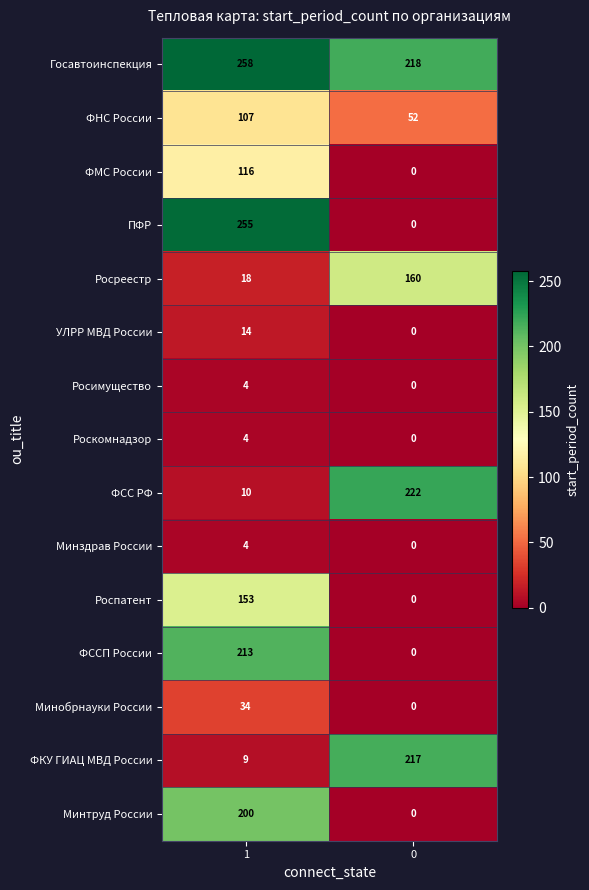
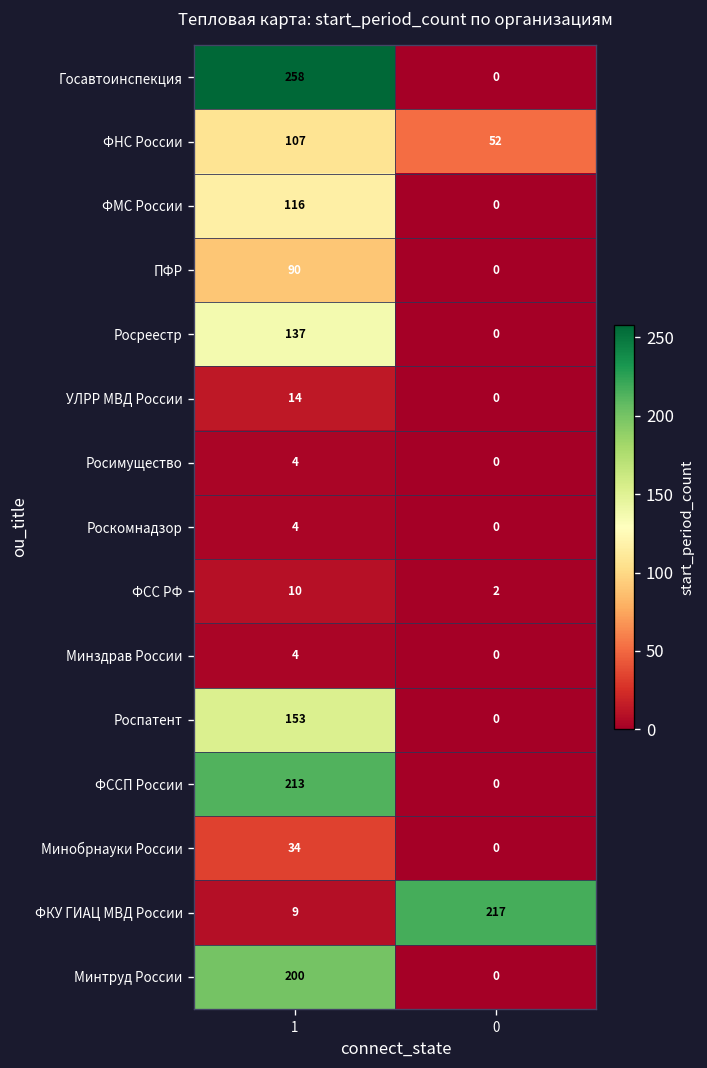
Госавтоинспекция, 0: 218 -> 0
ПФР, 1: 255 -> 90
Росреестр, 1: 18 -> 137
Росреестр, 0: 160 -> 0
ФСС РФ, 0: 222 -> 2
